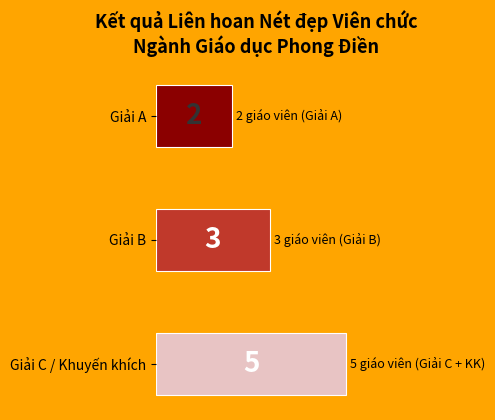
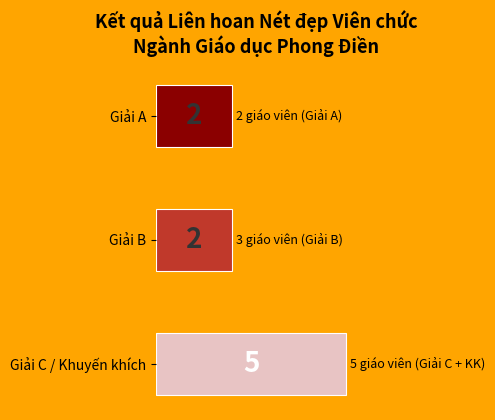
Giải B: 3 -> 2
